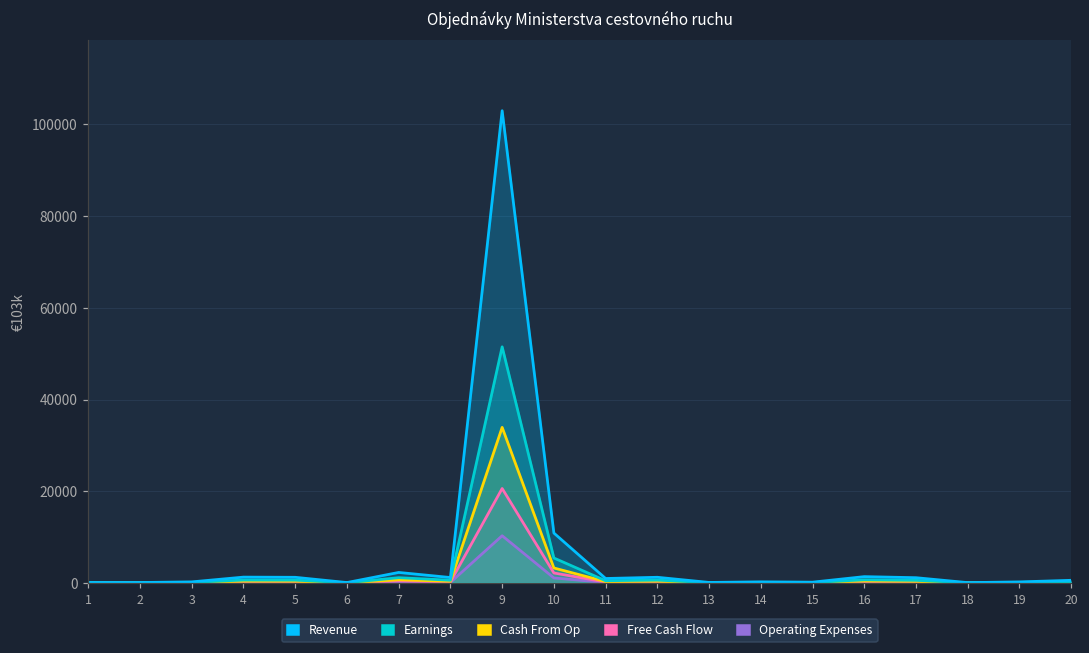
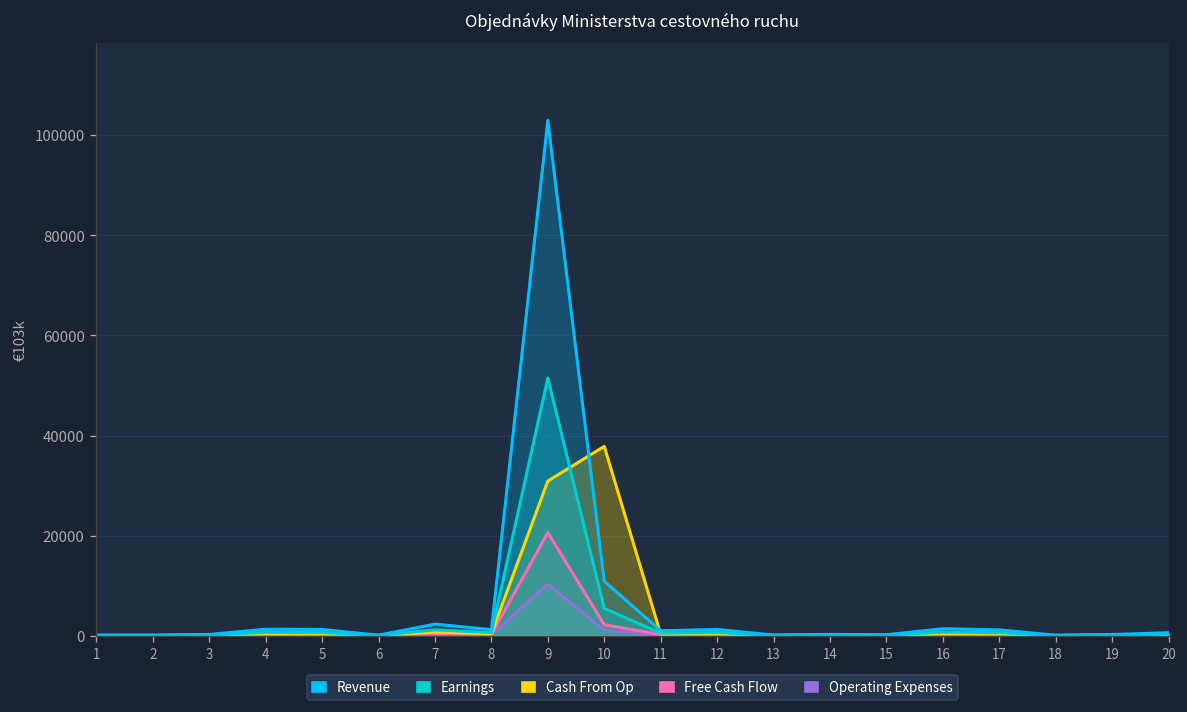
Cash From Op, 9: 34000 -> 31000
Cash From Op, 10: 3000 -> 38000
